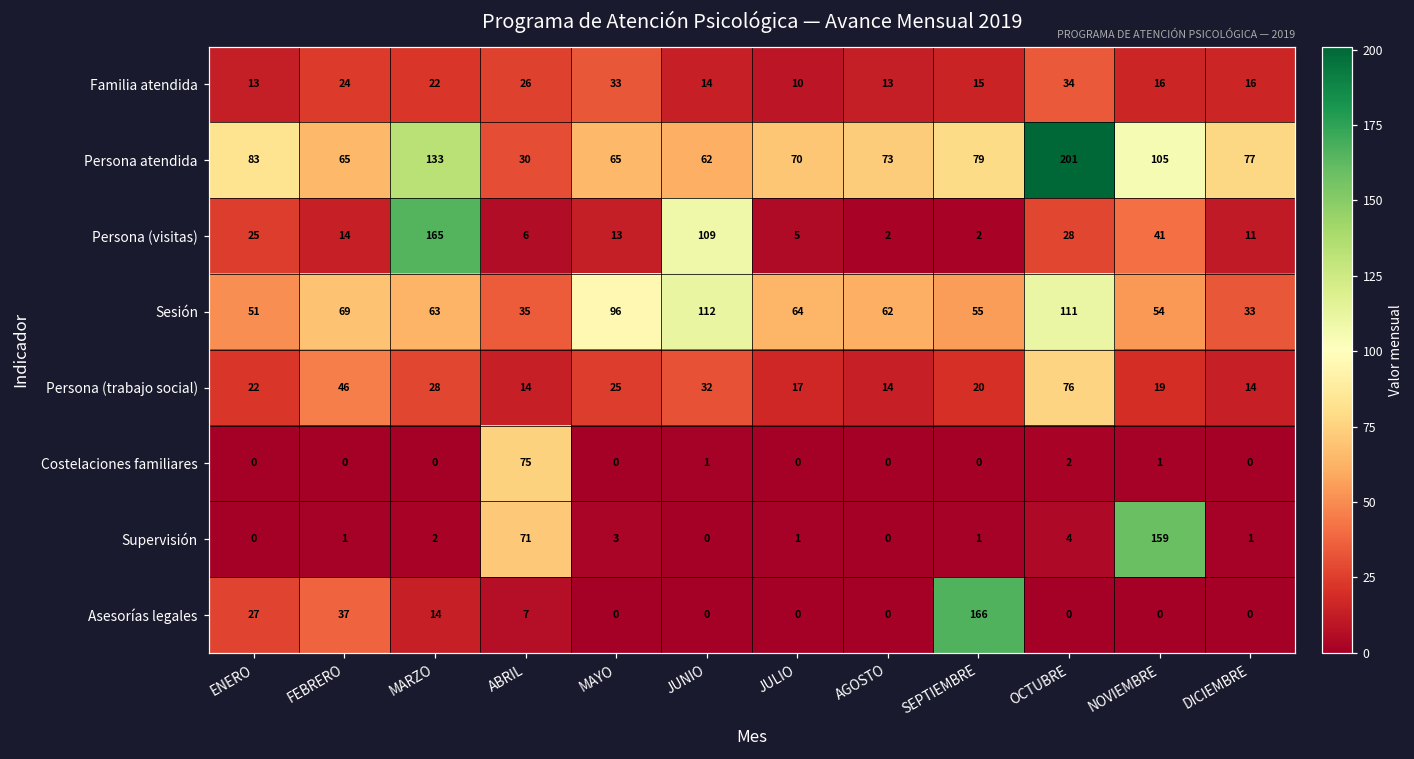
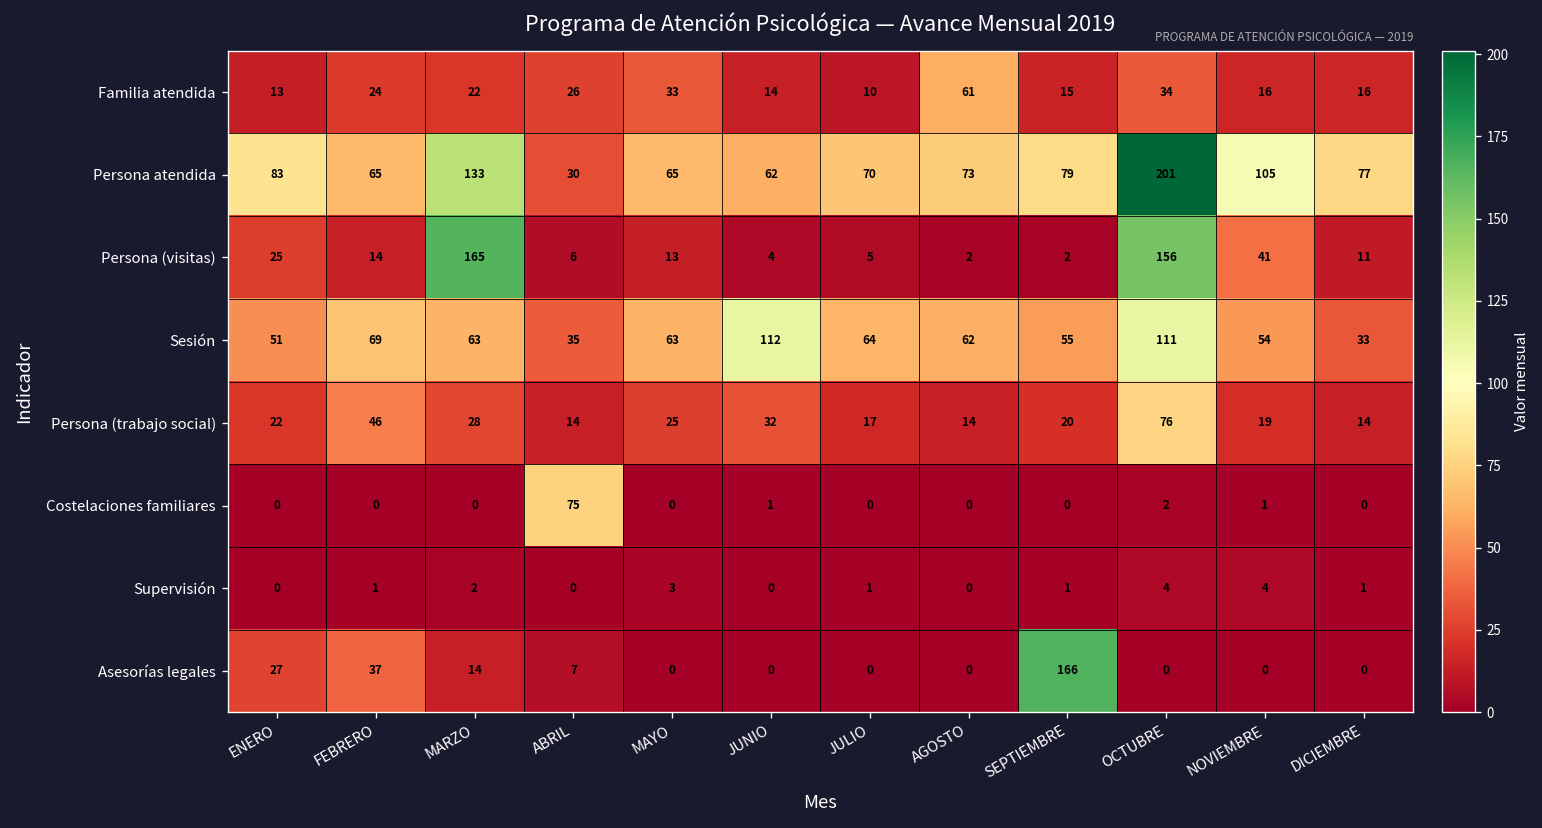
Familia atendida, AGOSTO: 13 -> 61
Persona (visitas), JUNIO: 109 -> 4
Persona (visitas), OCTUBRE: 28 -> 156
Sesión, MAYO: 96 -> 63
Supervisión, ABRIL: 71 -> 0
Supervisión, NOVIEMBRE: 159 -> 4
